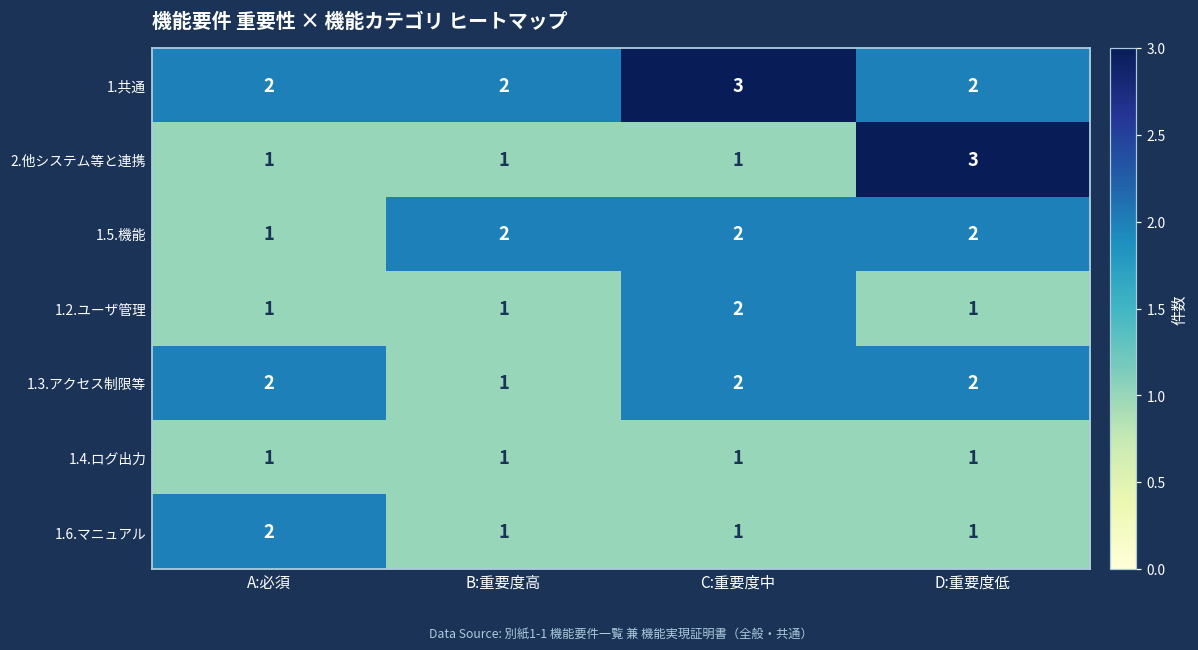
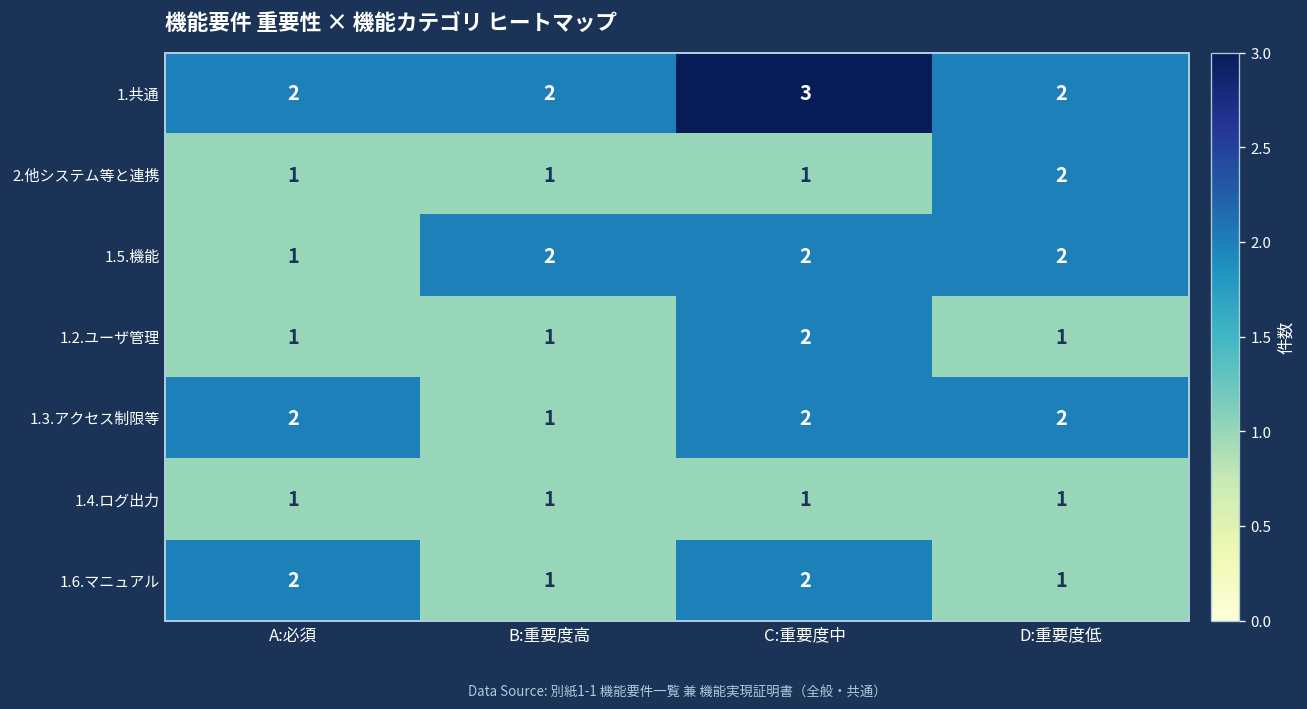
2.他システム等と連携, D:重要度低: 3 -> 2
1.6.マニュアル, C:重要度中: 1 -> 2
